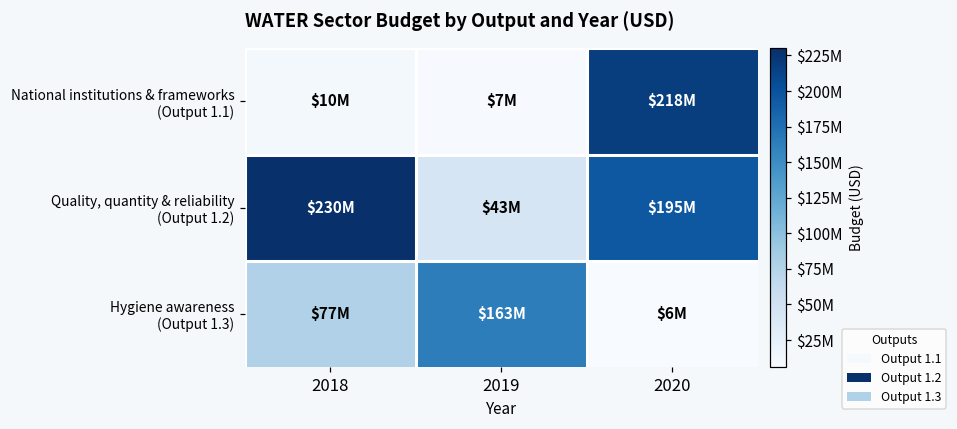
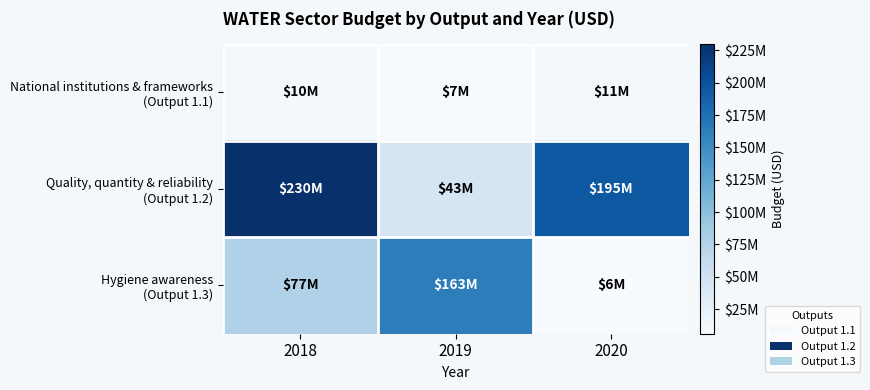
National institutions & frameworks (Output 1.1), 2020: $218M -> $11M
